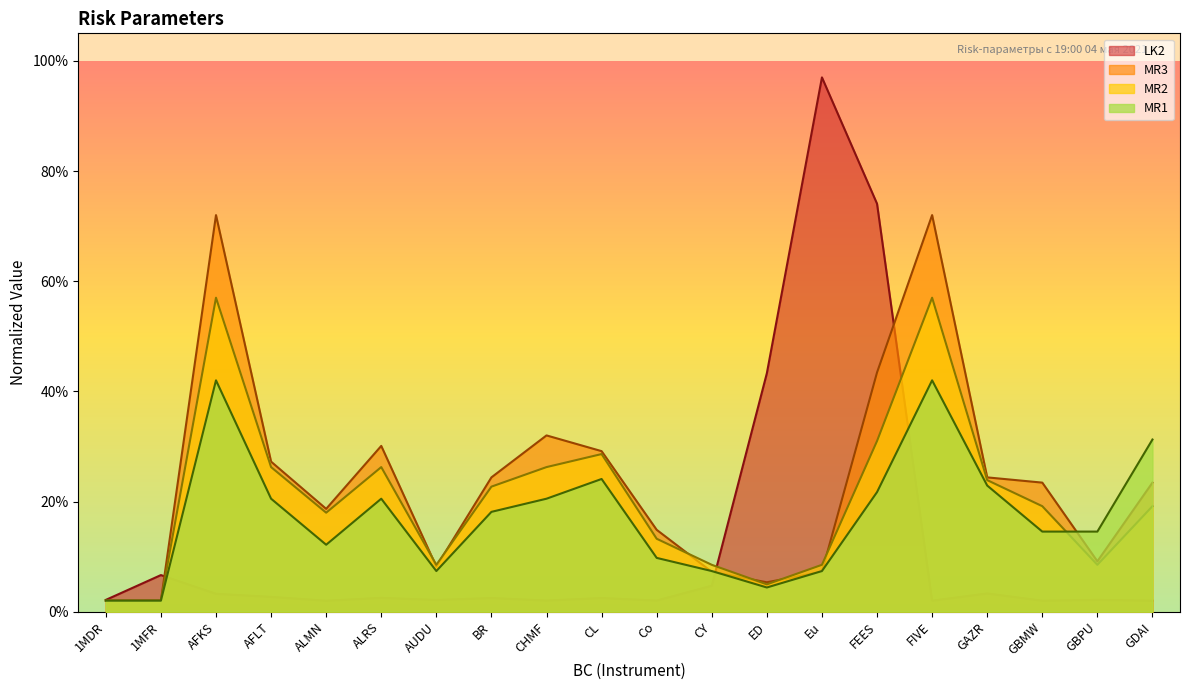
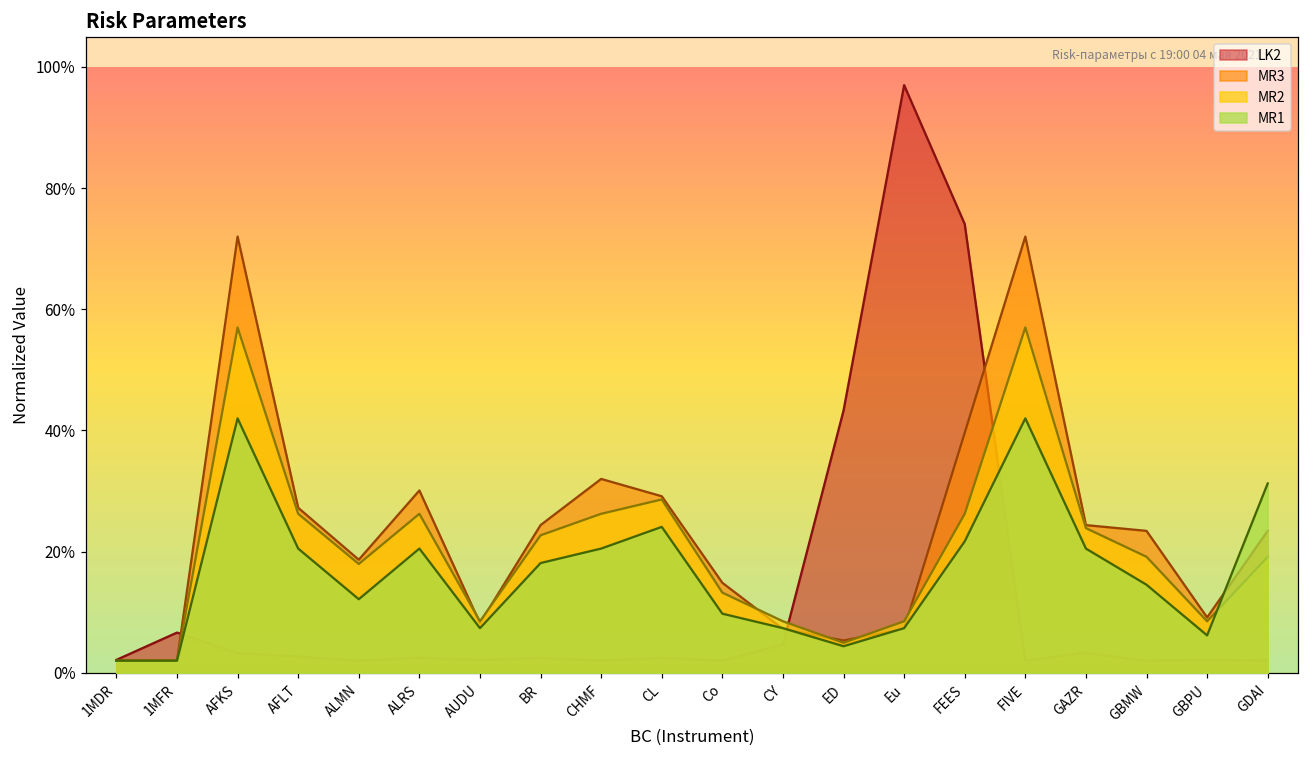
MR3, FEES: 43% -> 40%
MR2, FEES: 31% -> 26%
MR1, GAZR: 23% -> 21%
MR1, GBPU: 15% -> 6%
